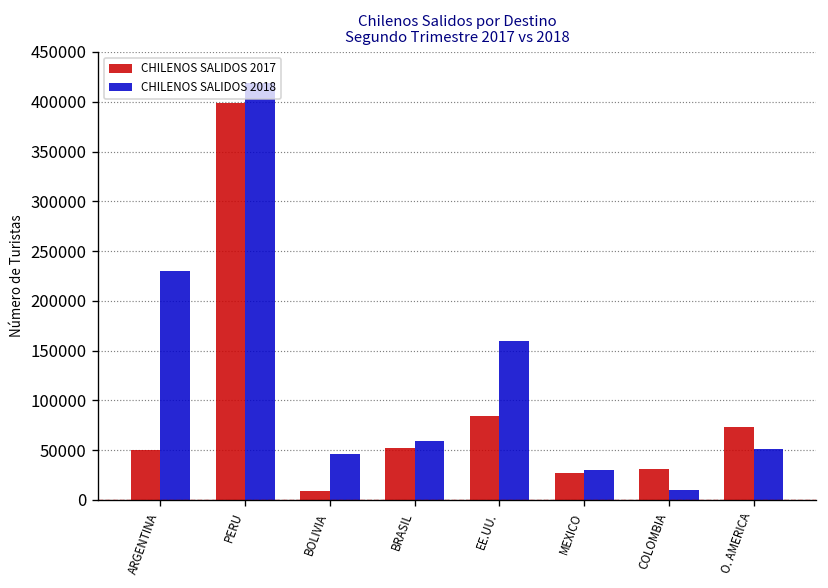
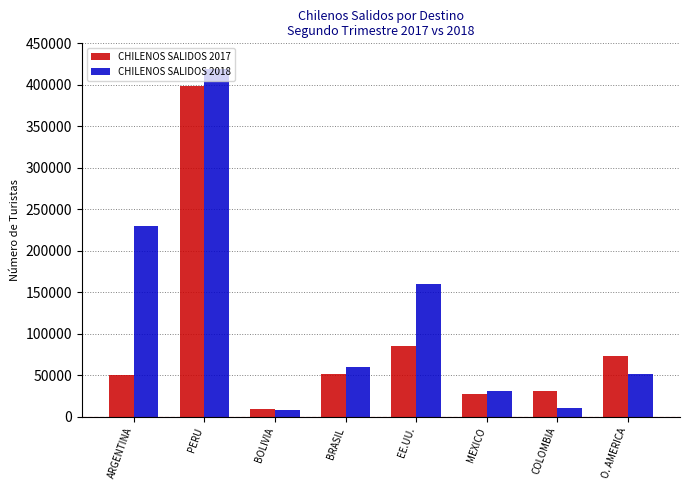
CHILENOS SALIDOS 2018, BOLIVIA: 50000 -> 10000
